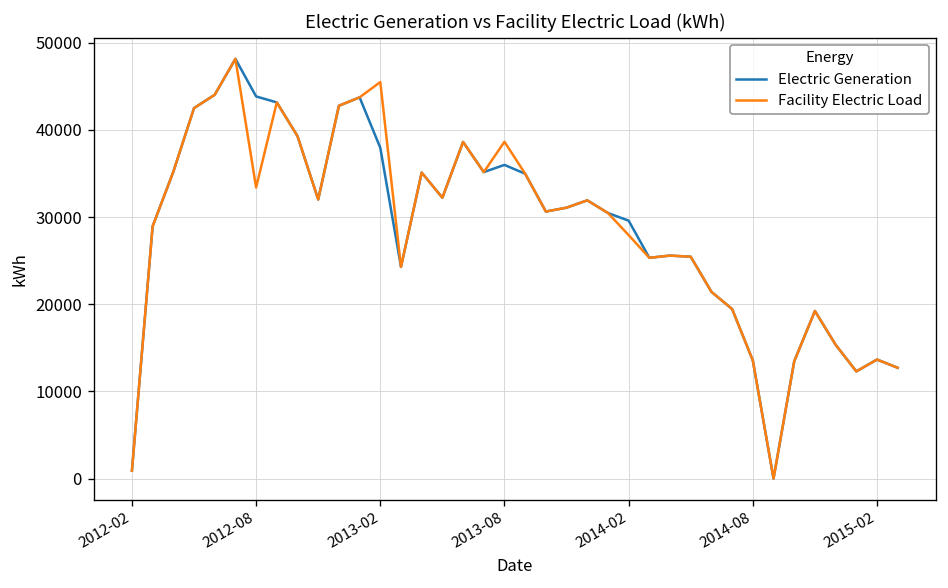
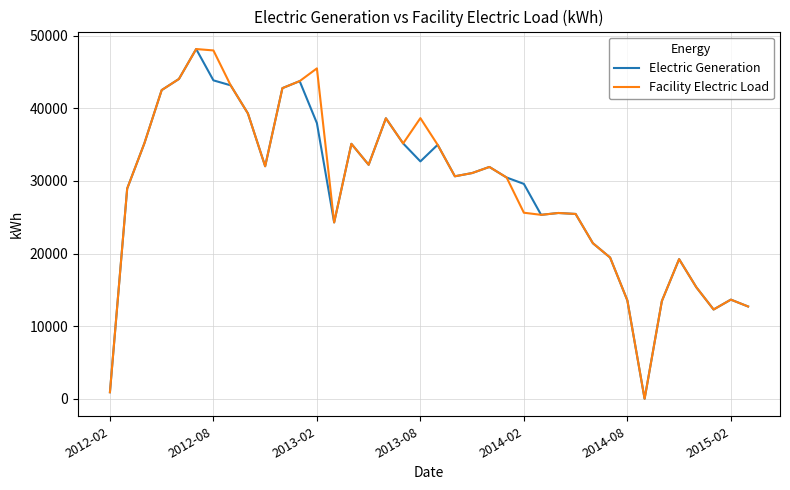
Facility Electric Load, 2012-08: 33000 -> 48000
Electric Generation, 2013-08: 36000 -> 33000
Facility Electric Load, 2014-02: 28000 -> 26000
